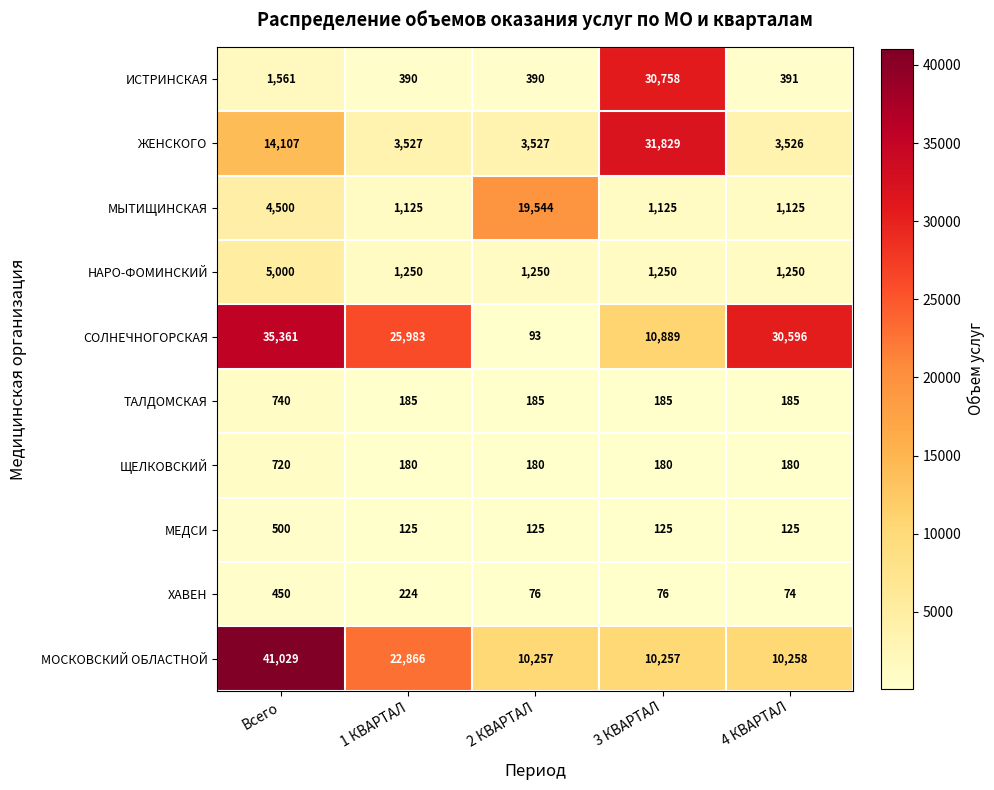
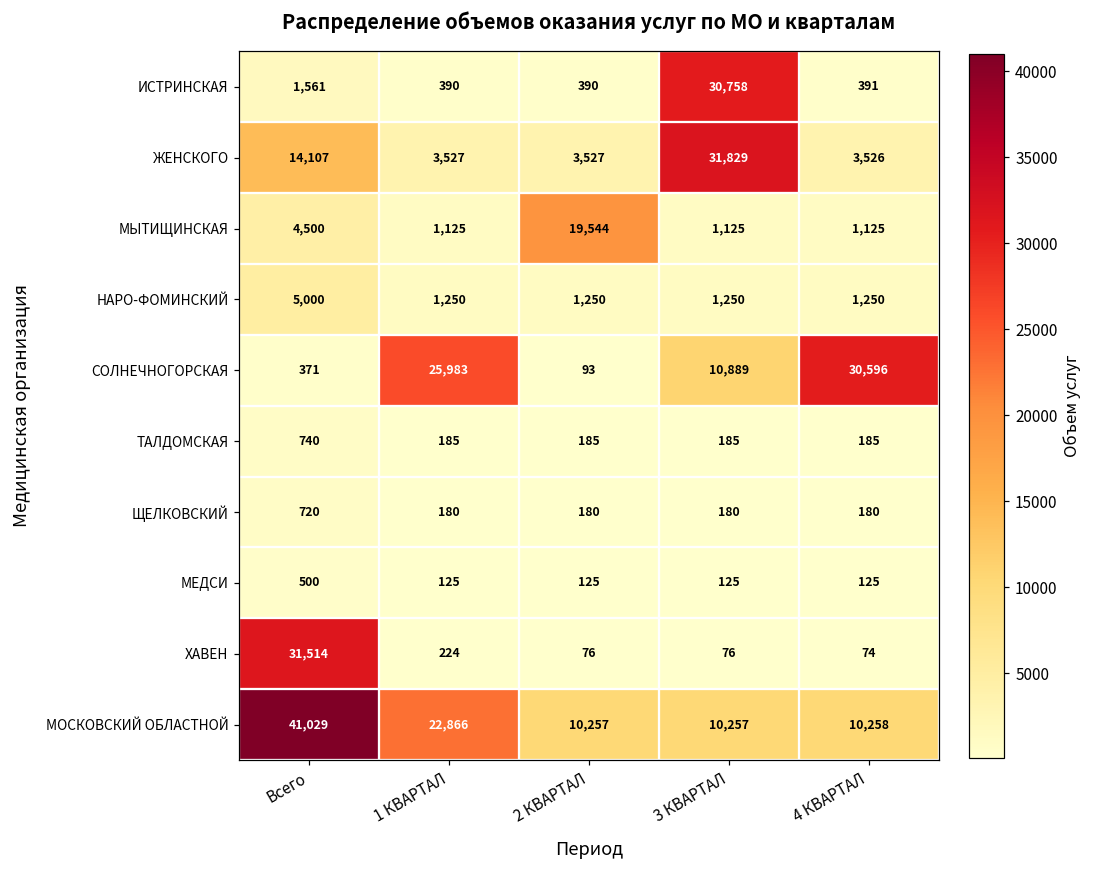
СОЛНЕЧНОГОРСКАЯ, Всего: 35,361 -> 371
ХАВЕН, Всего: 450 -> 31,514
